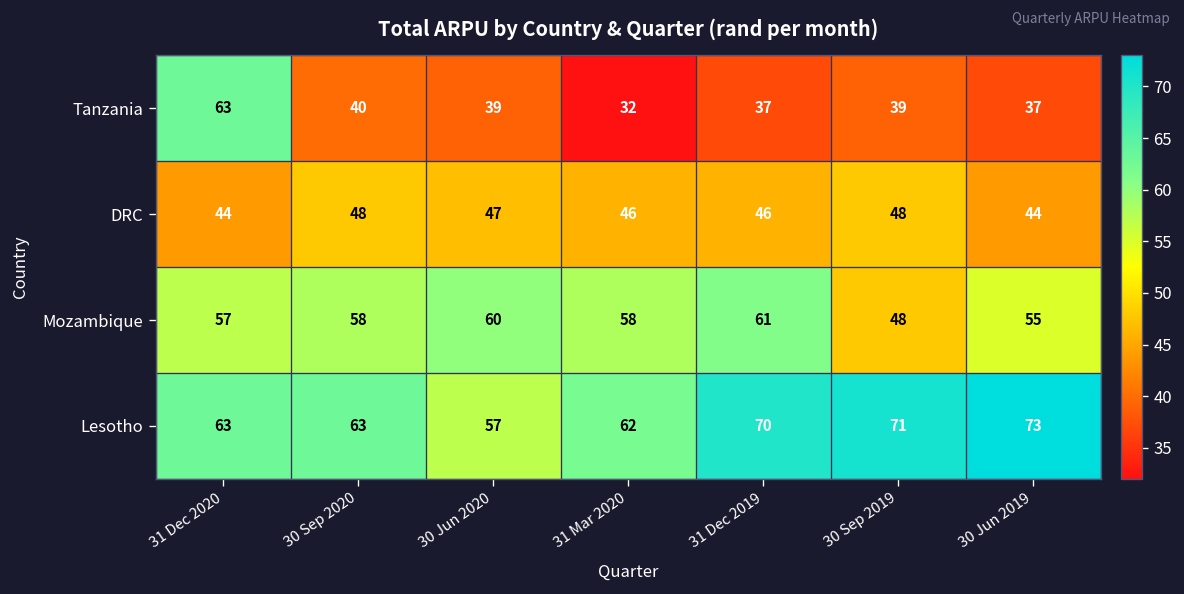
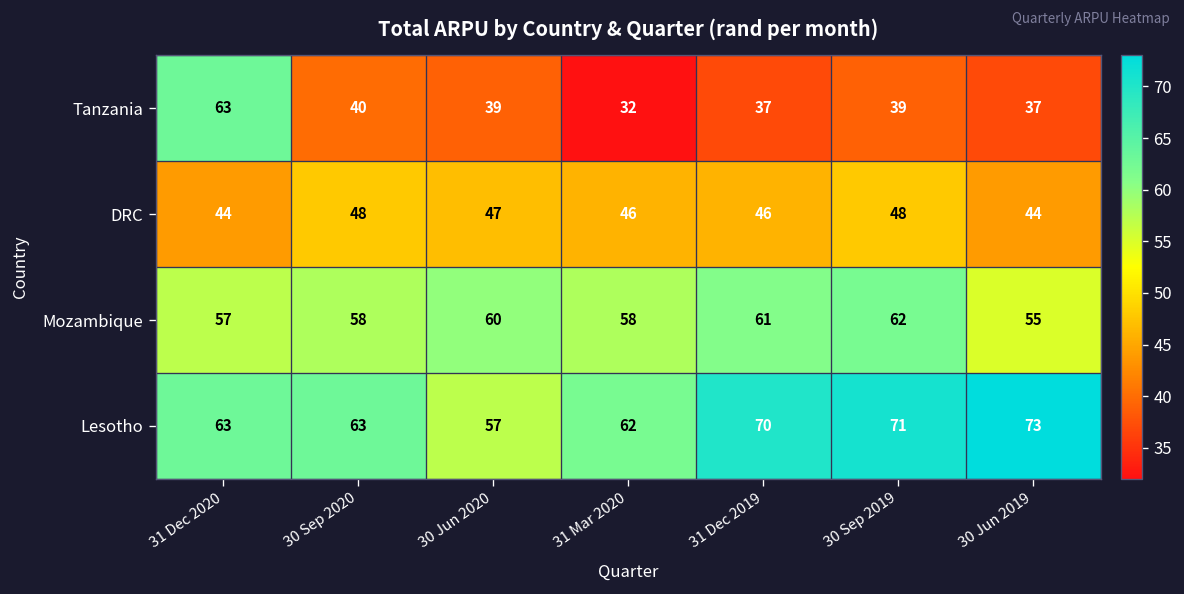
Mozambique, 30 Sep 2019: 48 -> 62
